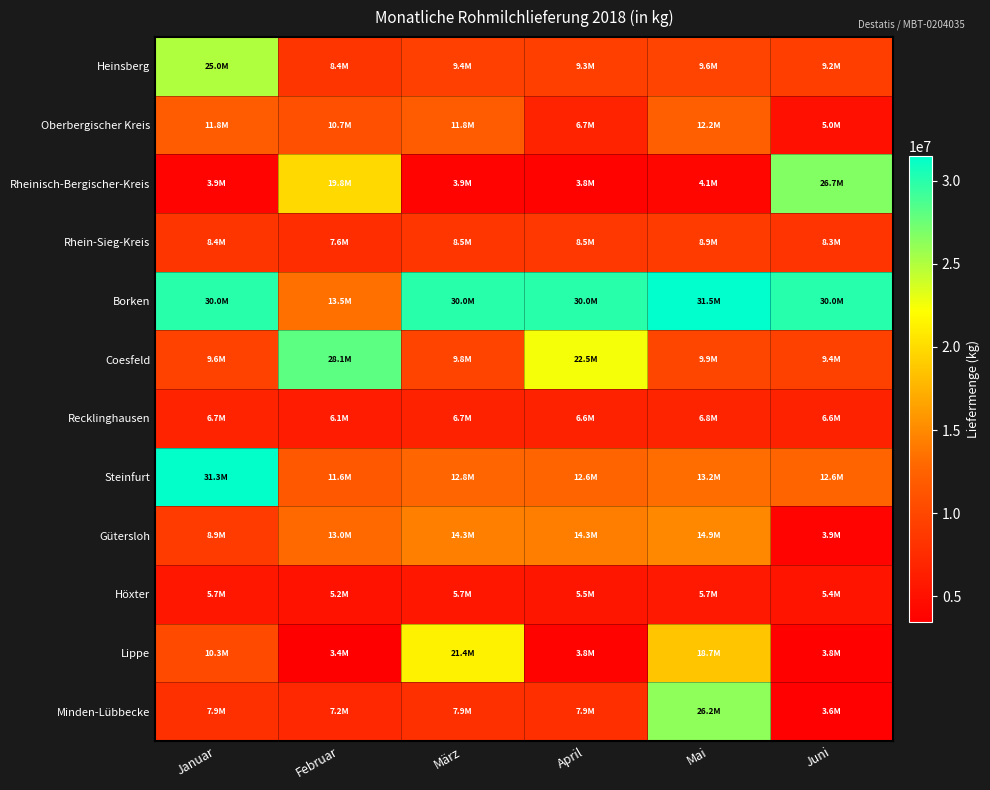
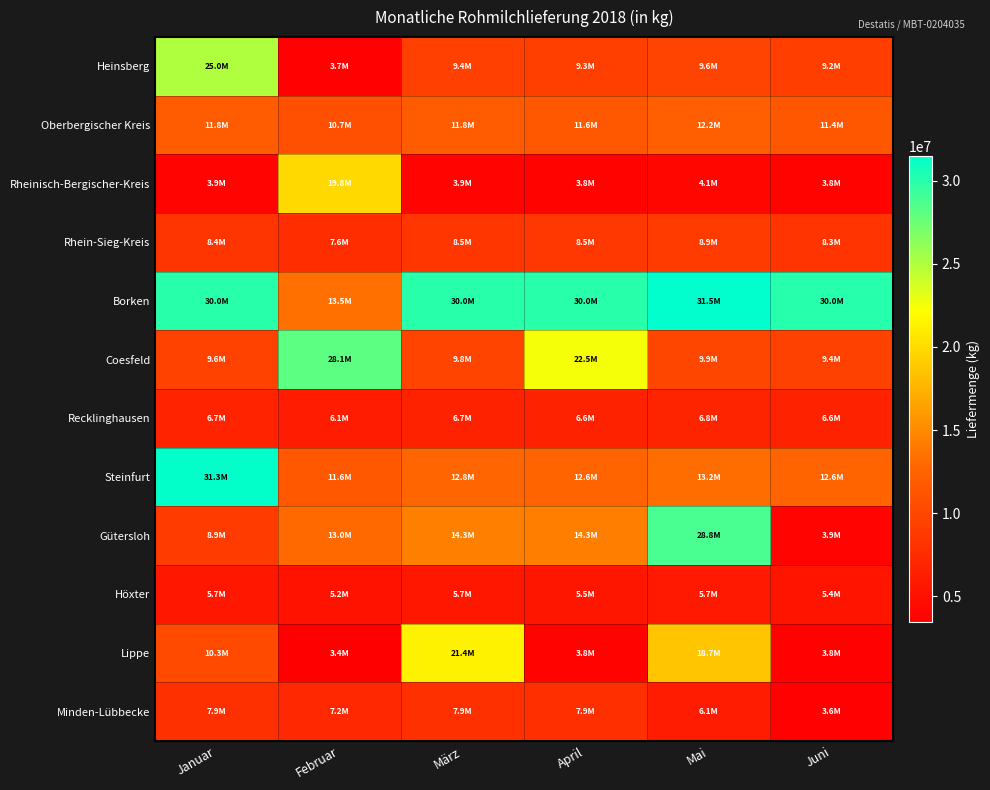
Heinsberg, Februar: 8.4M -> 3.7M
Oberbergischer Kreis, April: 6.7M -> 11.6M
Oberbergischer Kreis, Juni: 5.0M -> 11.4M
Rheinisch-Bergischer-Kreis, Juni: 26.7M -> 3.8M
Gütersloh, Mai: 14.9M -> 28.8M
Minden-Lübbecke, Mai: 26.2M -> 6.1M
